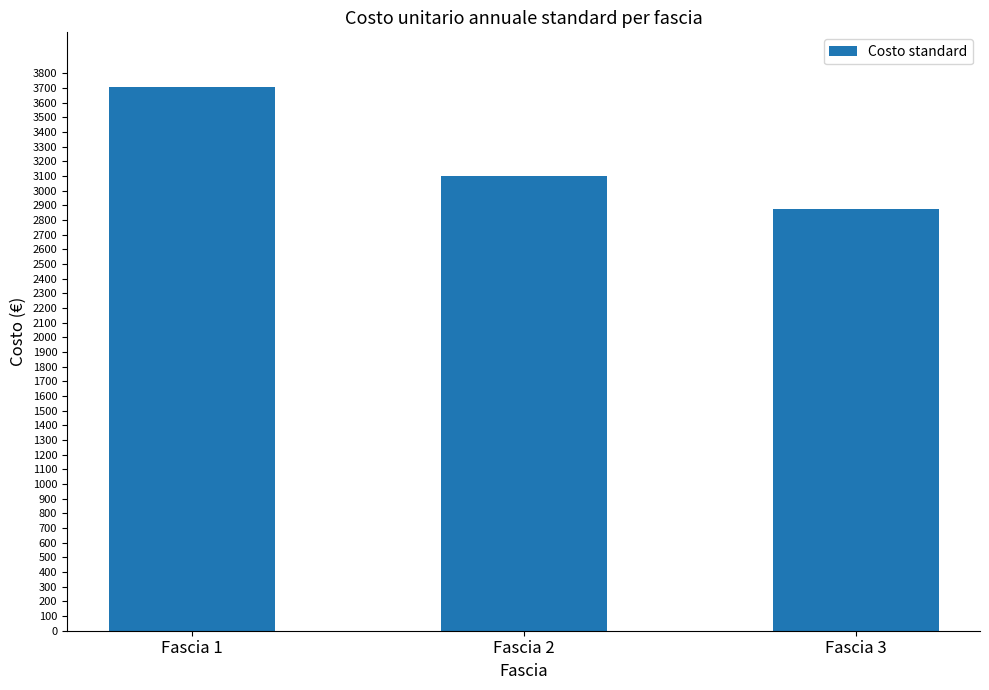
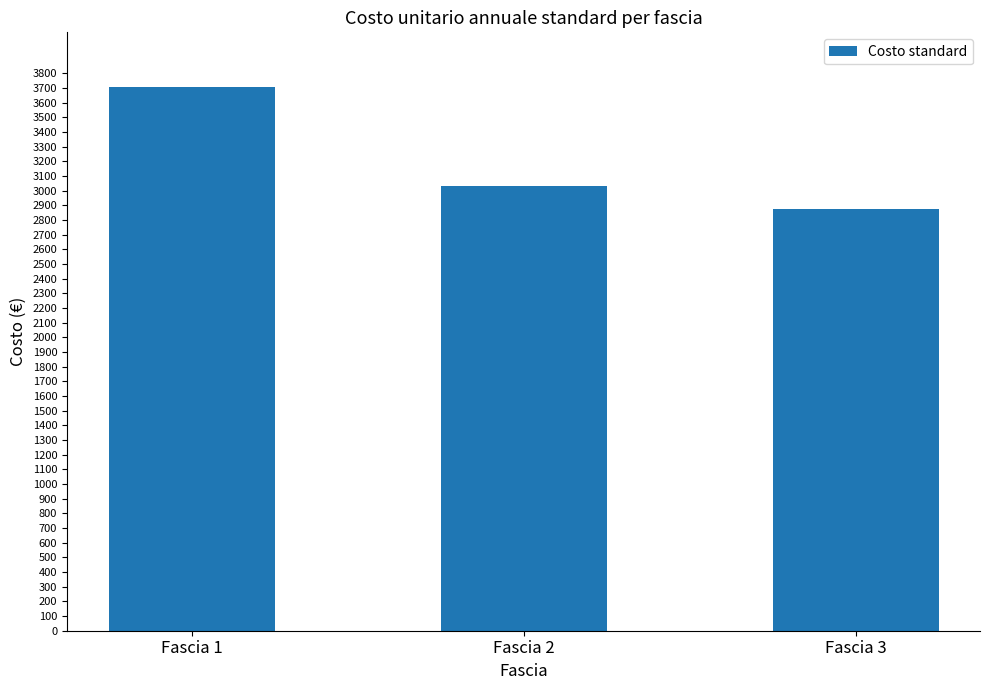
Fascia 2: 3100 -> 3030
